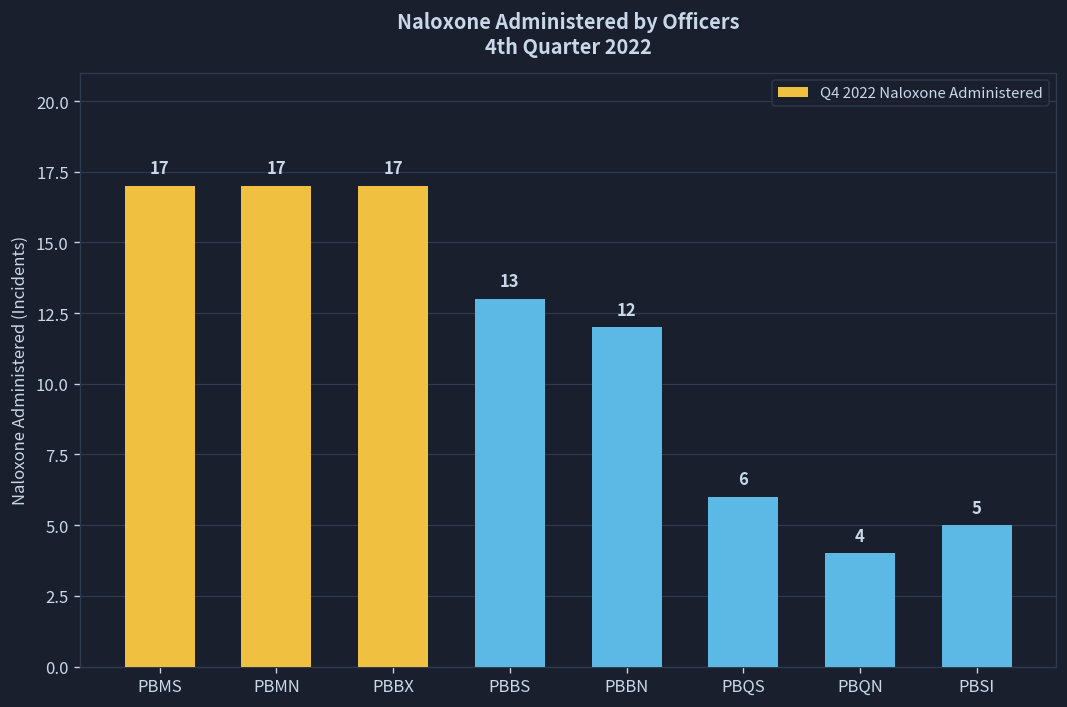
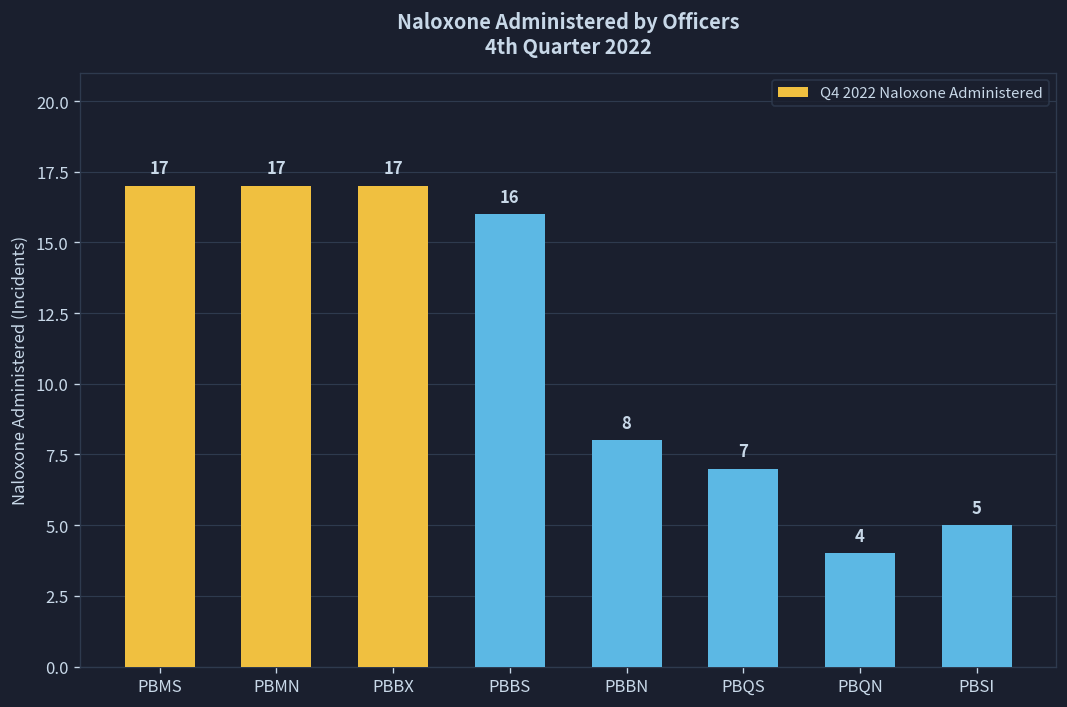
PBBS: 13 -> 16
PBBN: 12 -> 8
PBQS: 6 -> 7
